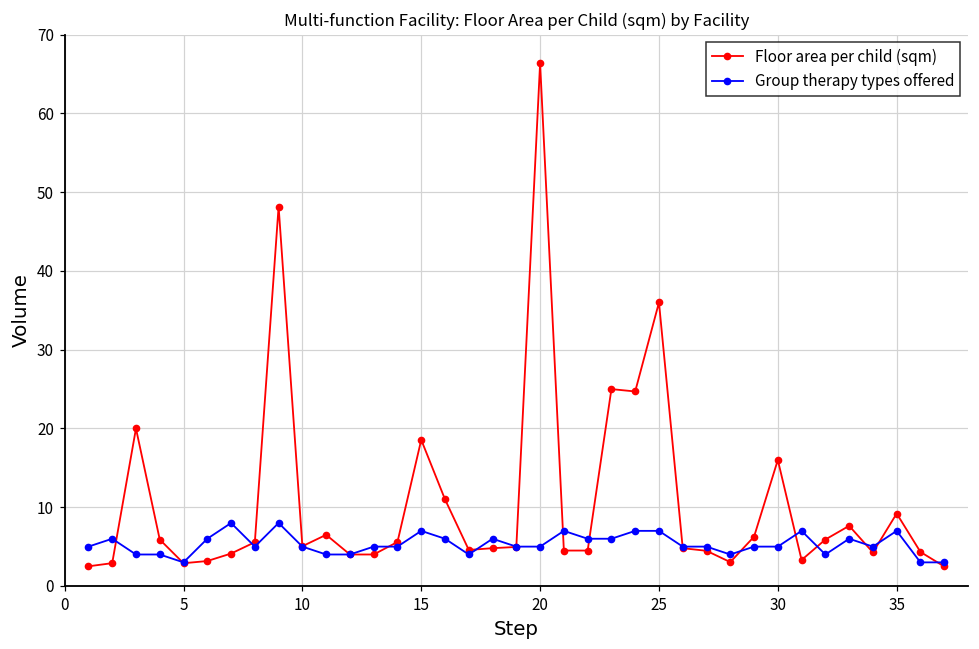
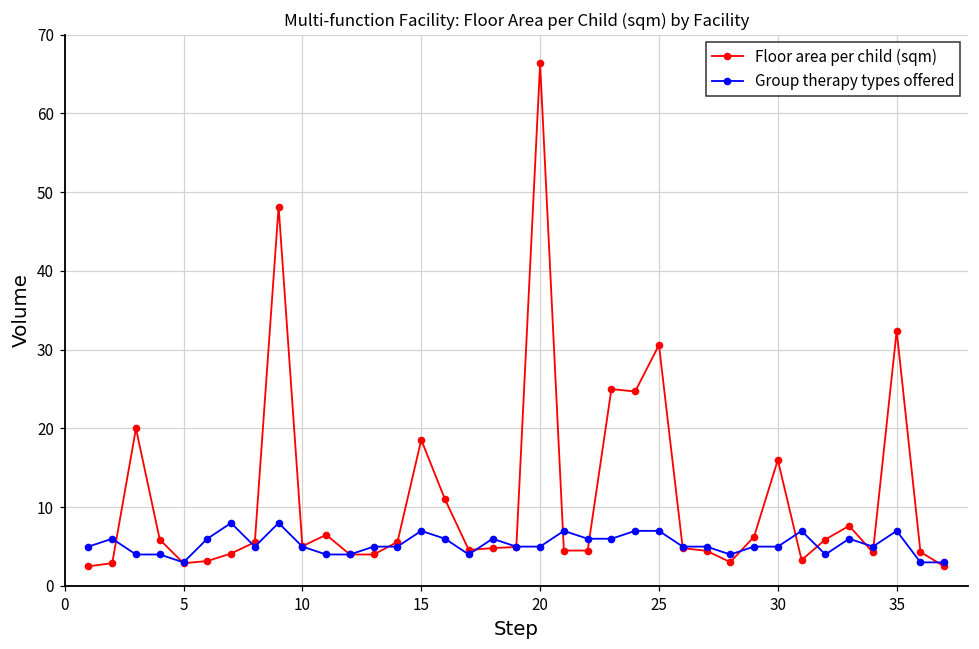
Floor area per child (sqm), 25: 36 -> 31
Floor area per child (sqm), 35: 9 -> 32
